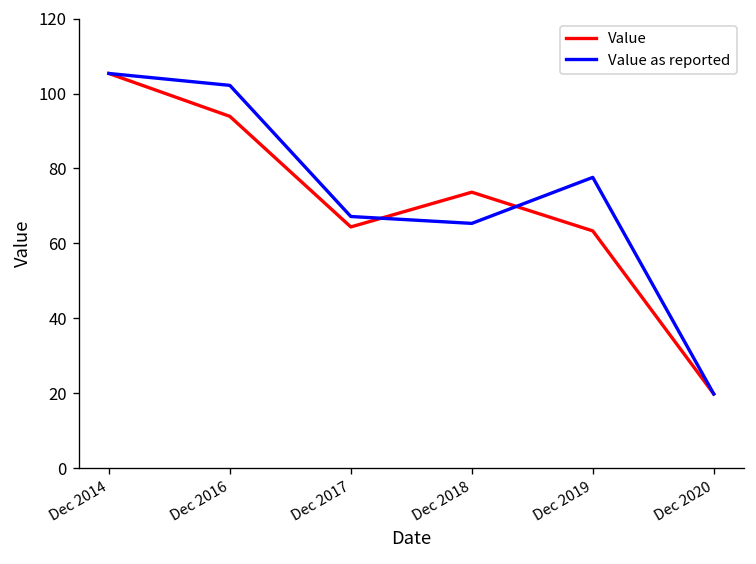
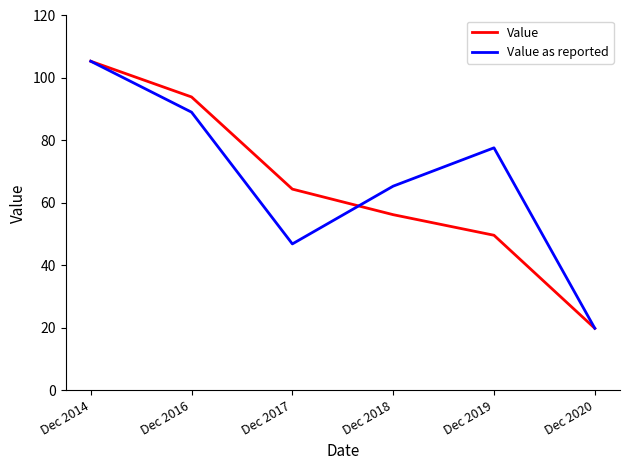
Value as reported, Dec 2016: 102 -> 89
Value as reported, Dec 2017: 67 -> 47
Value, Dec 2018: 74 -> 56
Value, Dec 2019: 63 -> 50
